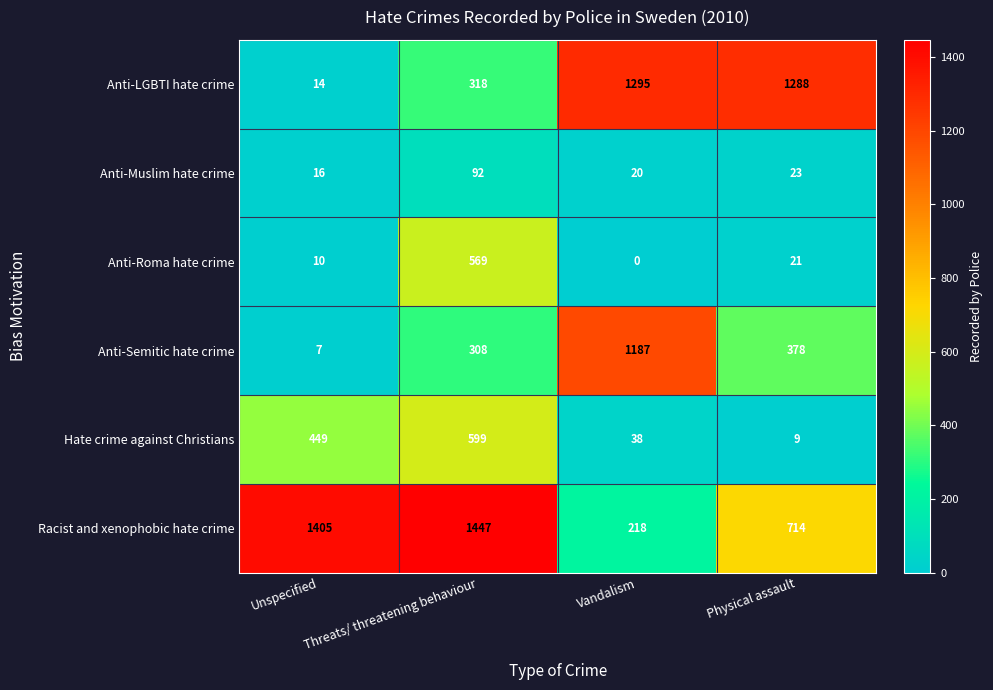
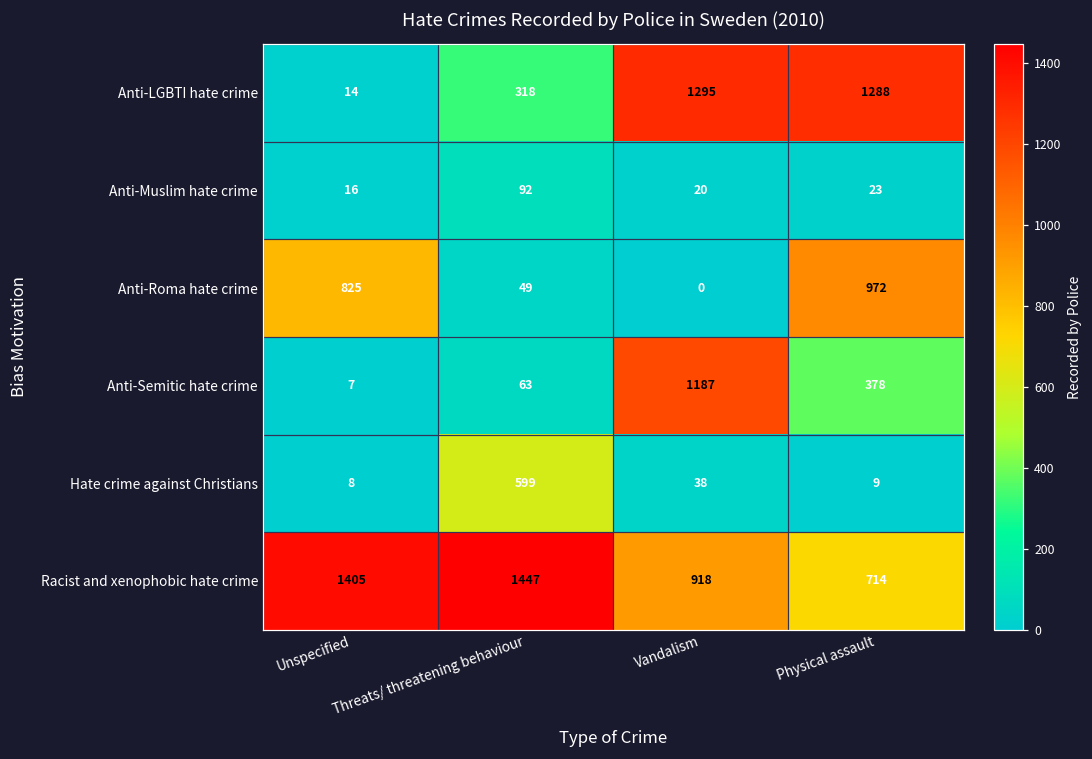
Anti-Roma hate crime, Unspecified: 10 -> 825
Anti-Roma hate crime, Threats/ threatening behaviour: 569 -> 49
Anti-Roma hate crime, Physical assault: 21 -> 972
Anti-Semitic hate crime, Threats/ threatening behaviour: 308 -> 63
Hate crime against Christians, Unspecified: 449 -> 8
Racist and xenophobic hate crime, Vandalism: 218 -> 918
